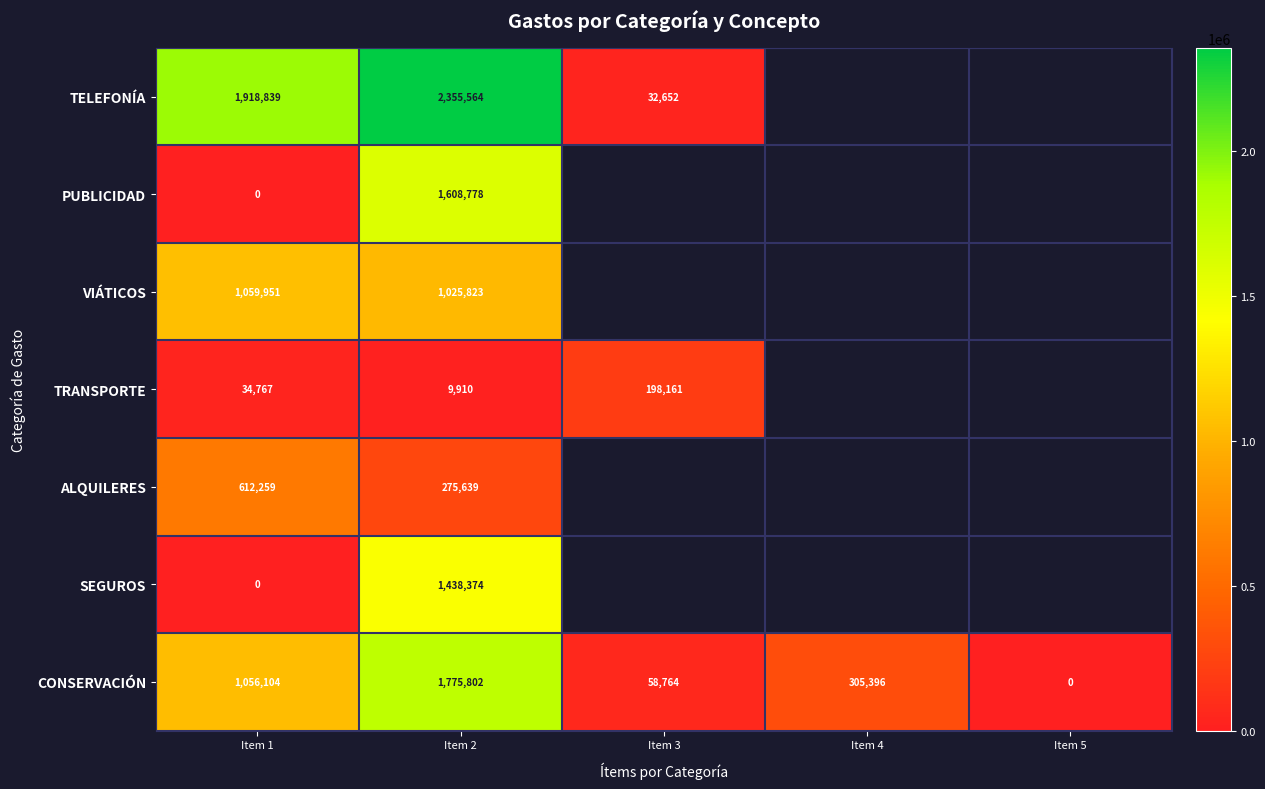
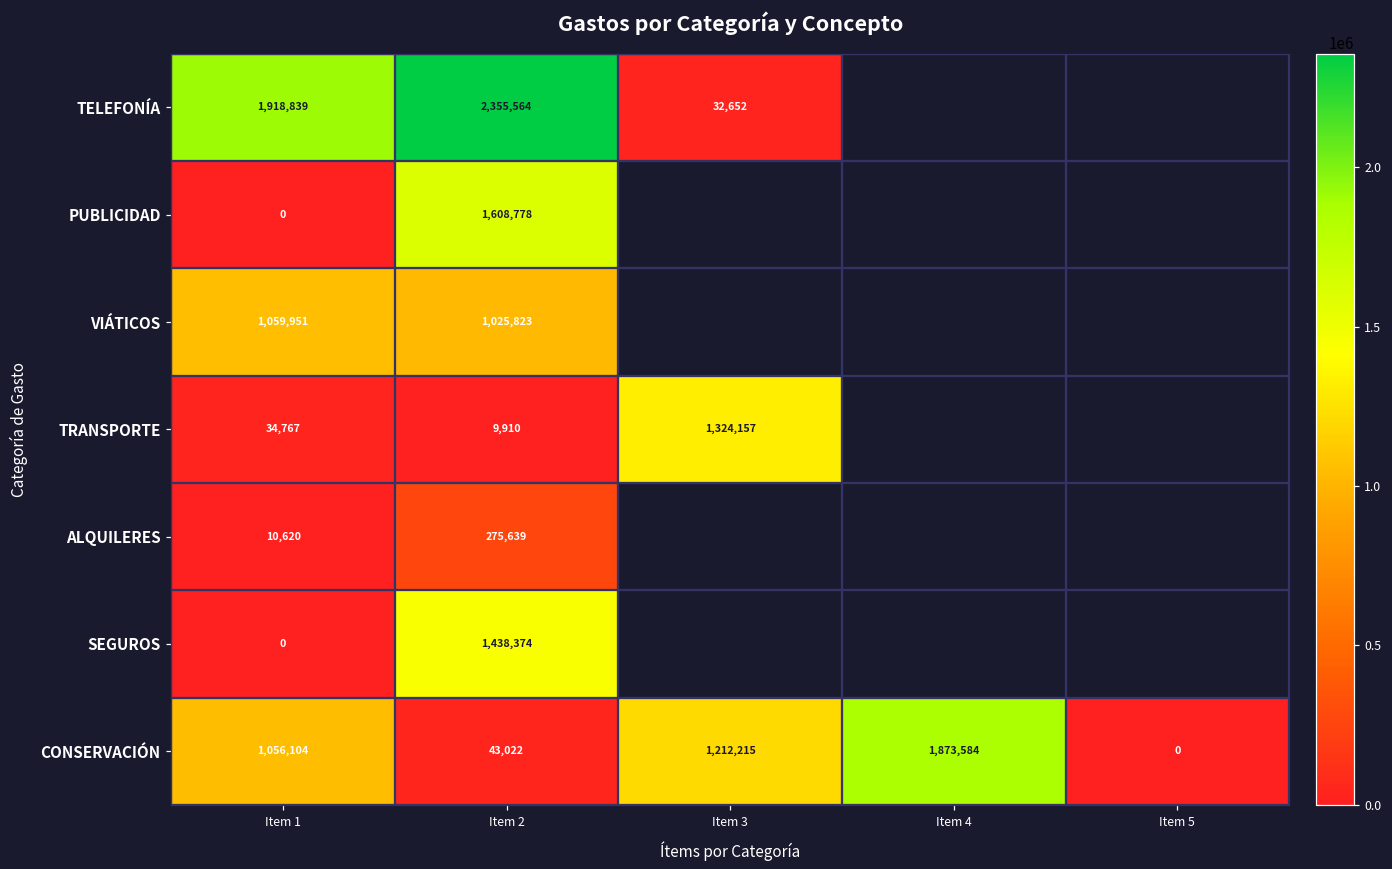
TRANSPORTE, Item 3: 198,161 -> 1,324,157
ALQUILERES, Item 1: 612,259 -> 10,620
CONSERVACIÓN, Item 2: 1,775,802 -> 43,022
CONSERVACIÓN, Item 3: 58,764 -> 1,212,215
CONSERVACIÓN, Item 4: 305,396 -> 1,873,584
